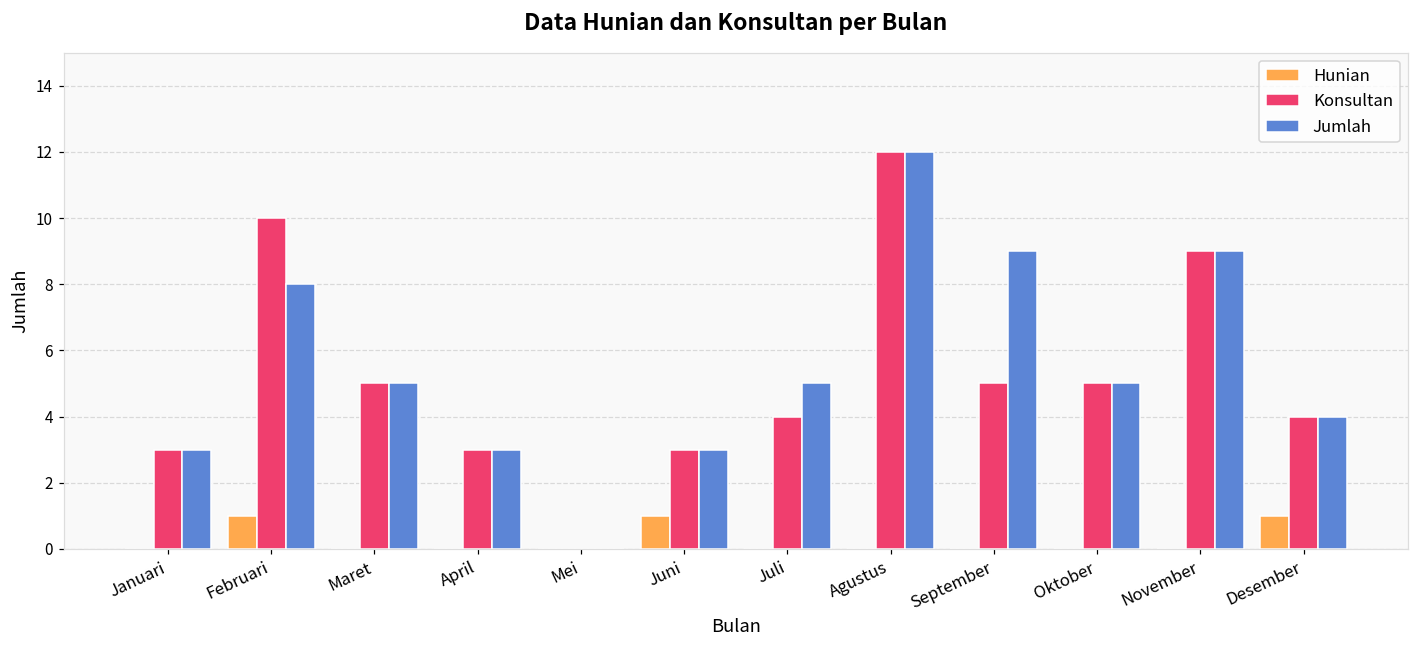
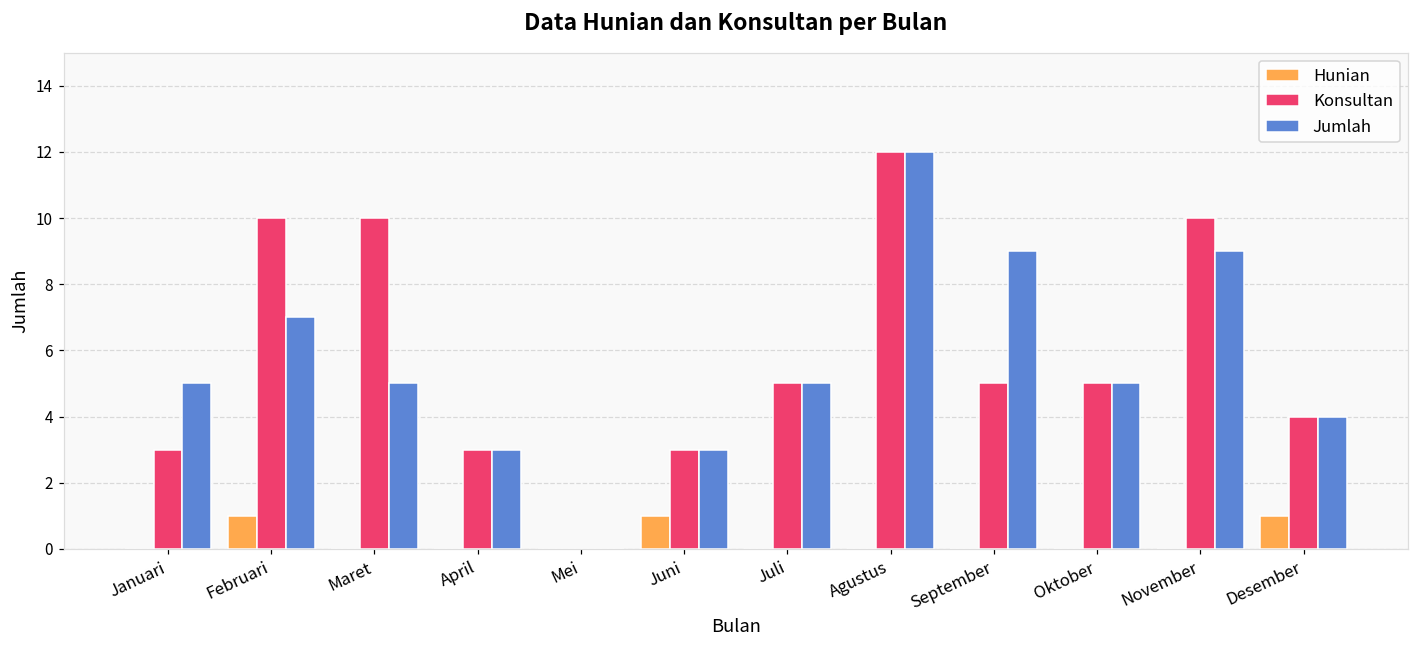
Jumlah, Januari: 3 -> 5
Jumlah, Februari: 8 -> 7
Konsultan, Maret: 5 -> 10
Konsultan, Juli: 4 -> 5
Konsultan, November: 9 -> 10
